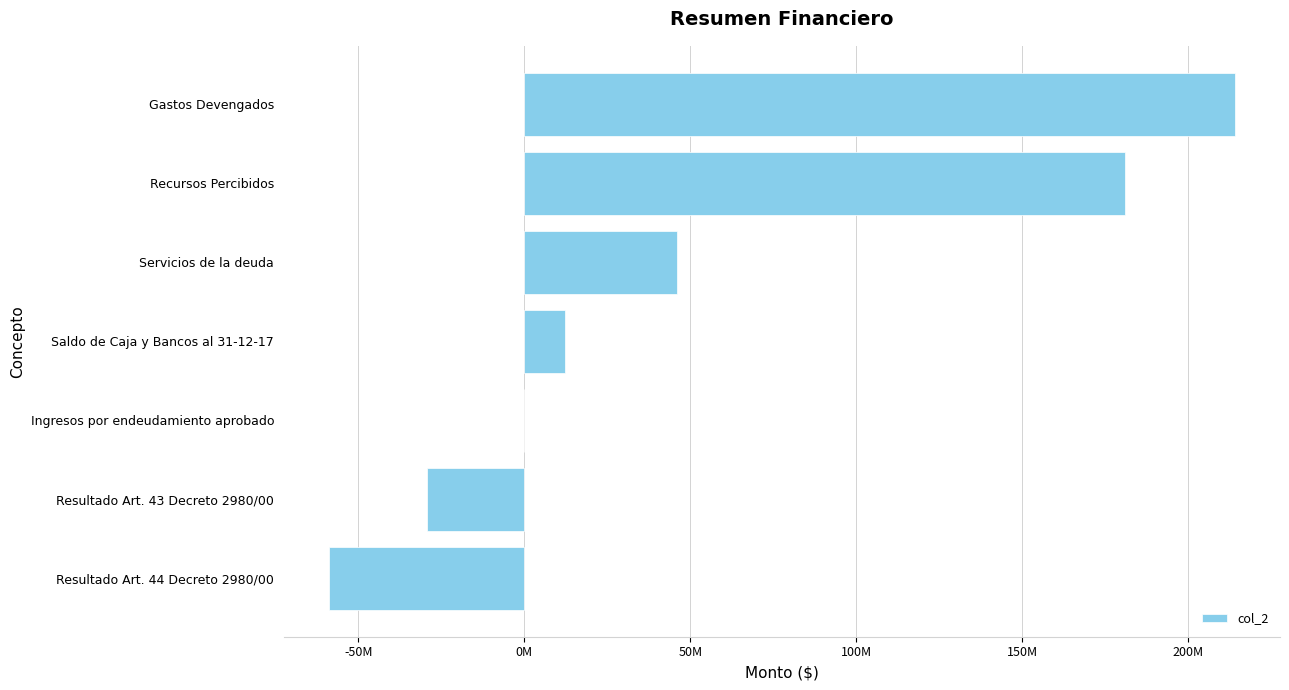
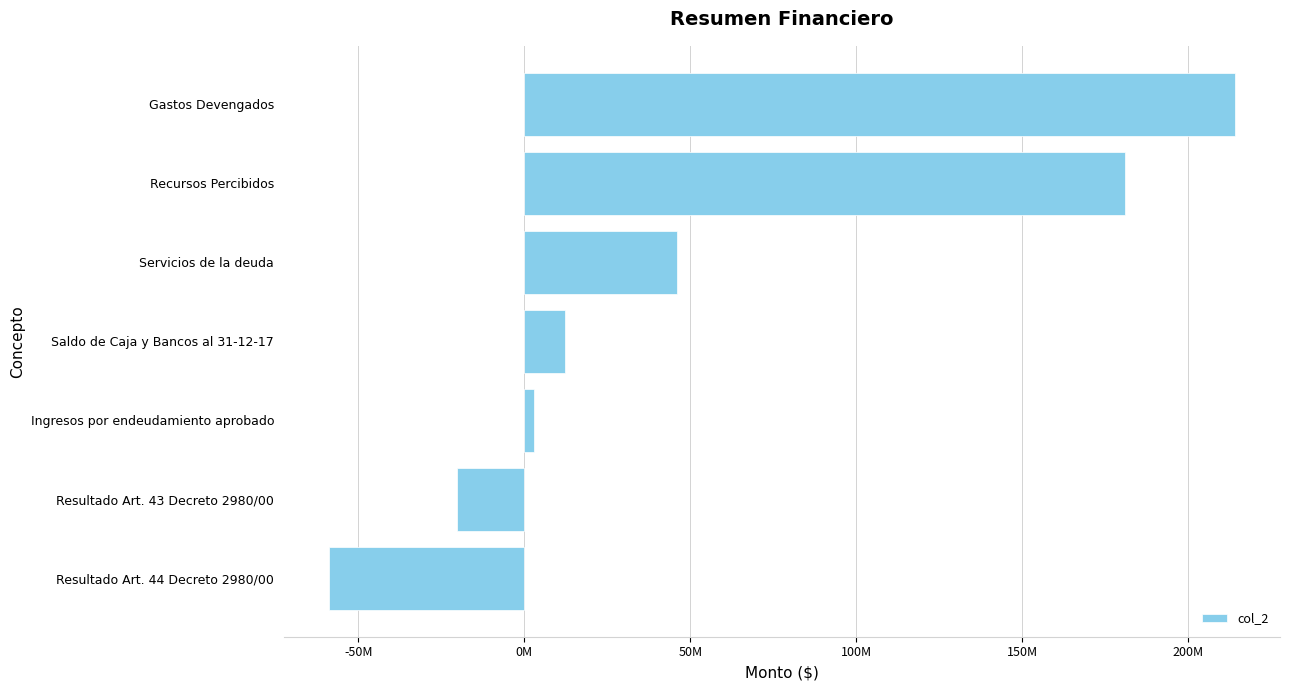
Ingresos por endeudamiento aprobado: 0 -> 3000000
Resultado Art. 43 Decreto 2980/00: -29000000 -> -20000000
